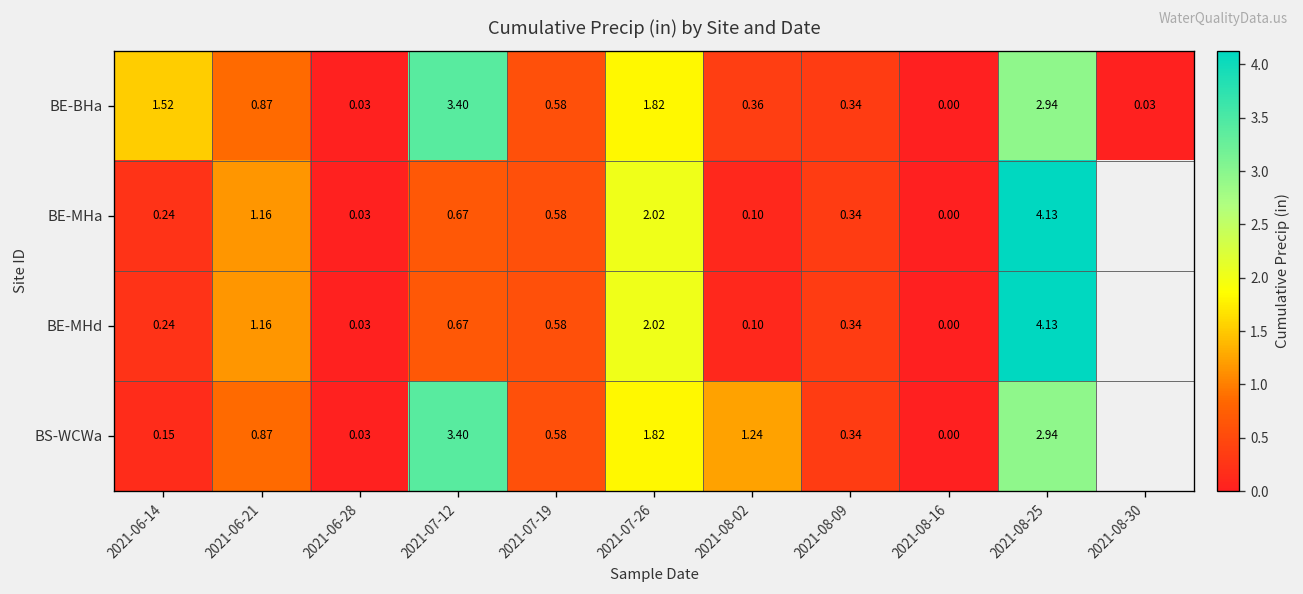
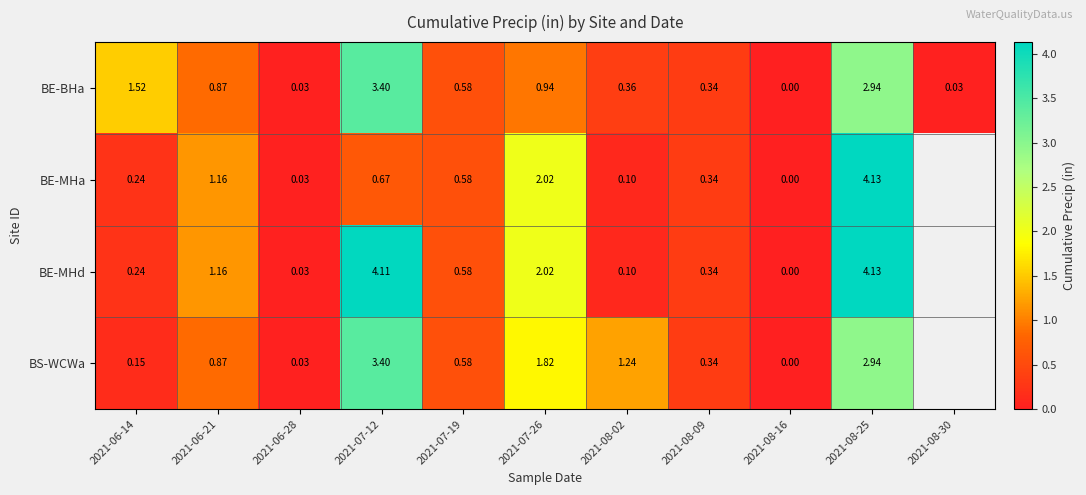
BE-BHa, 2021-07-26: 1.82 -> 0.94
BE-MHd, 2021-07-12: 0.67 -> 4.11
